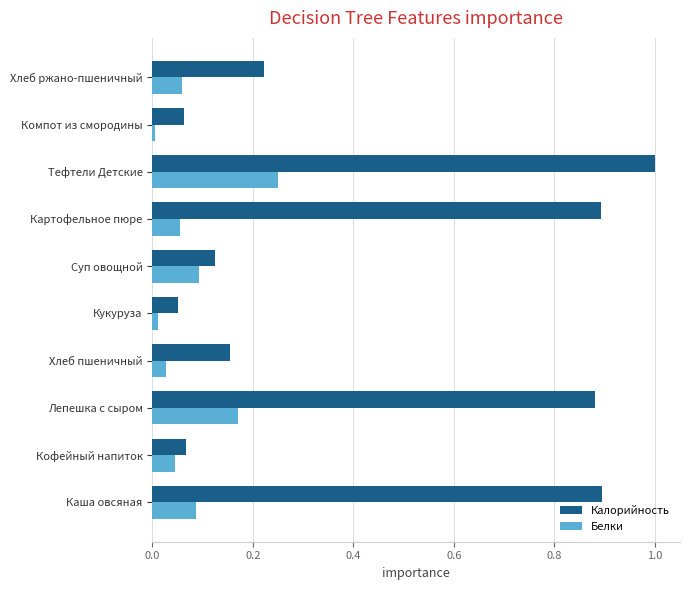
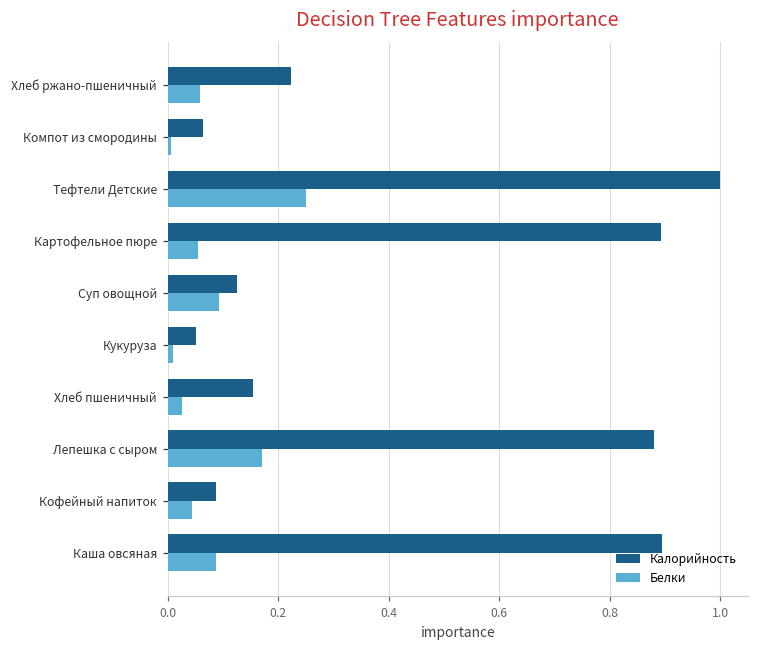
Калорийность, Кофейный напиток: 0.07 -> 0.09
